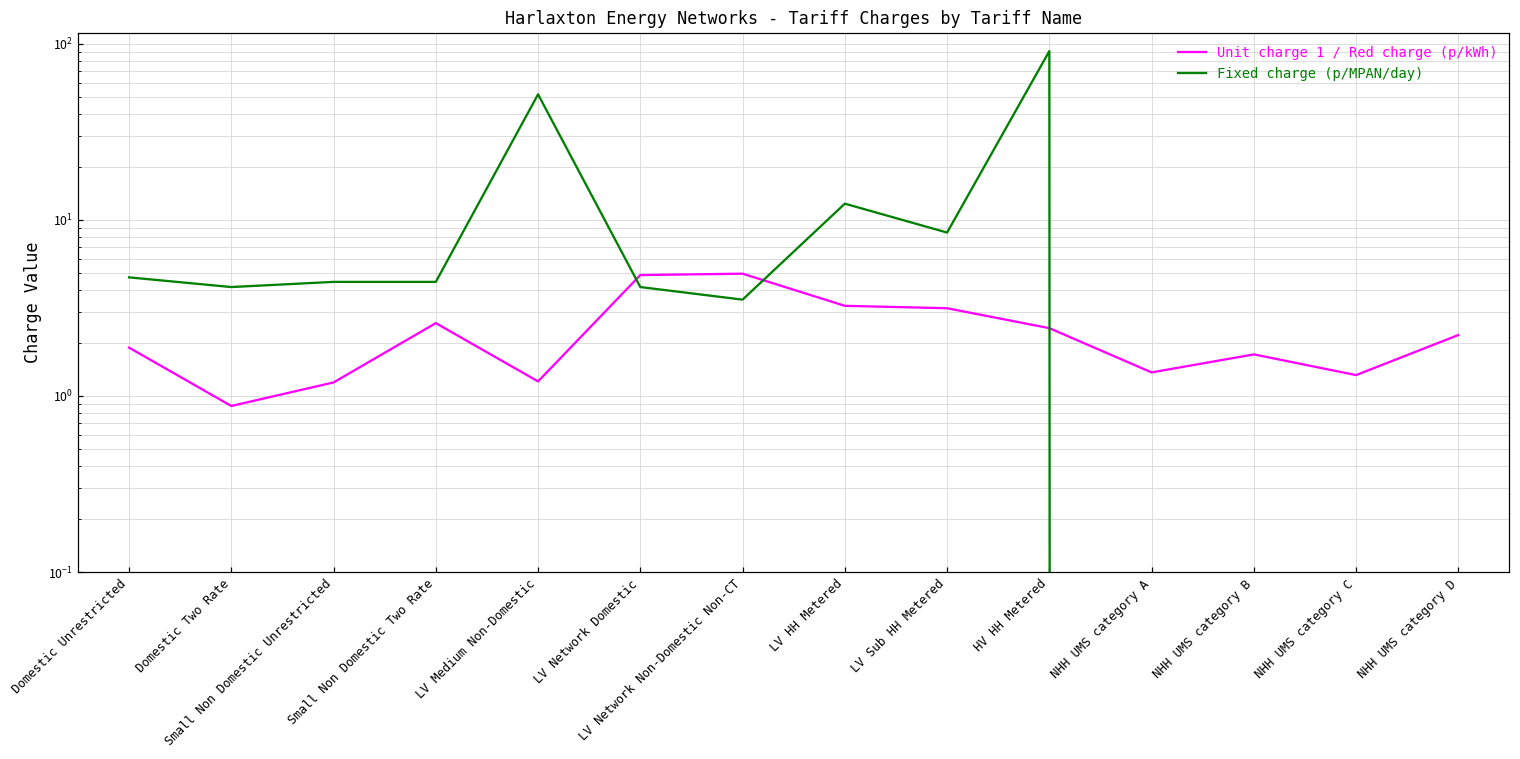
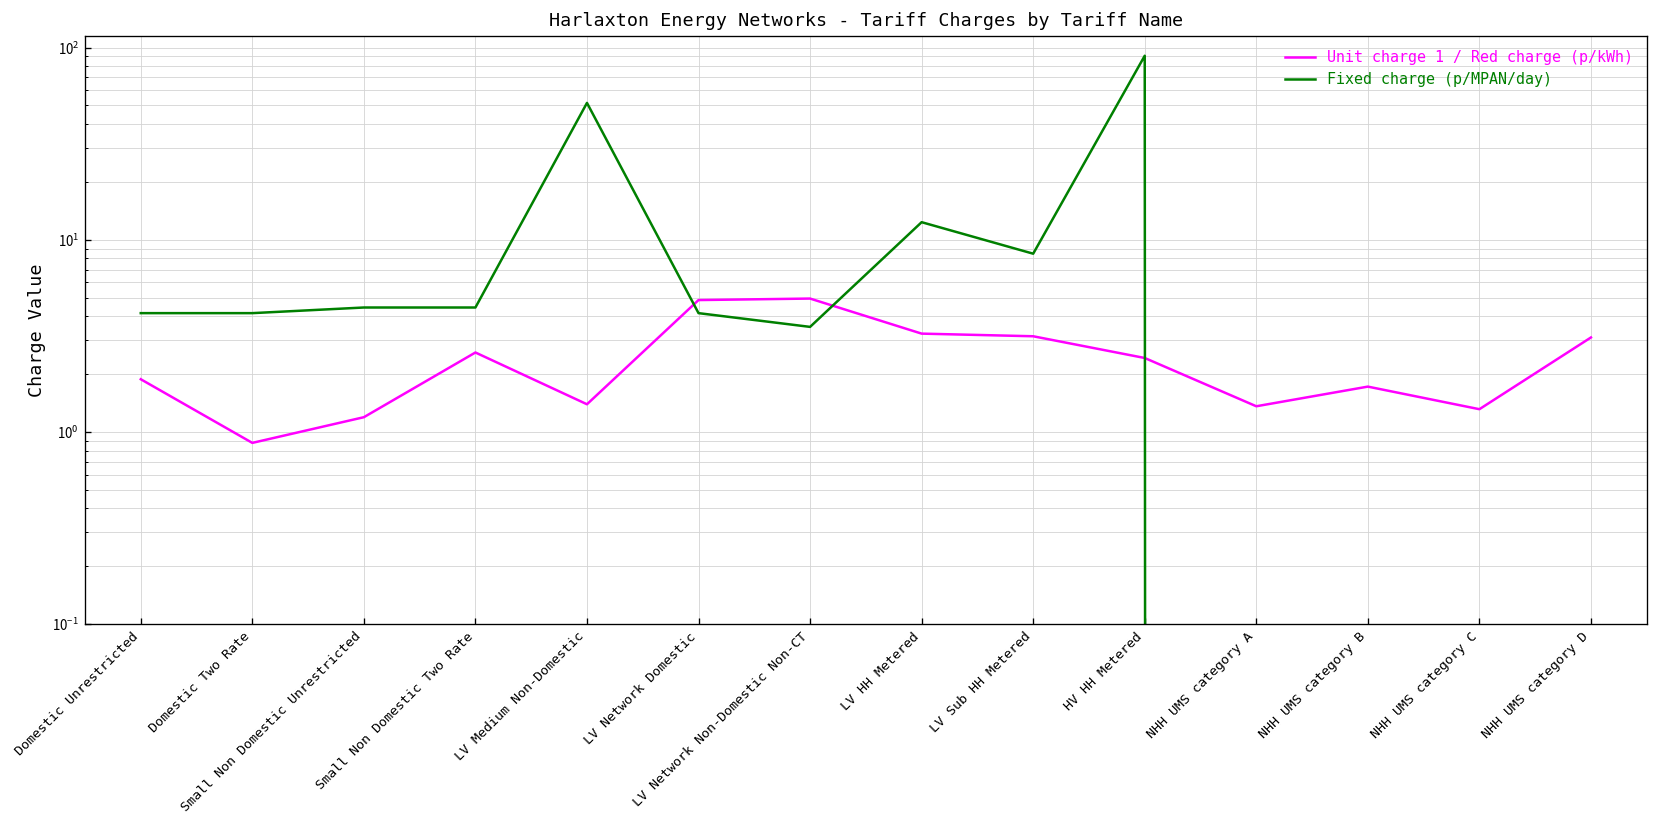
Fixed charge (p/MPAN/day), Domestic Unrestricted: 4.7 -> 4.2
Unit charge 1 / Red charge (p/kWh), LV Medium Non-Domestic: 1.2 -> 1.4
Unit charge 1 / Red charge (p/kWh), NHH UMS category D: 2.2 -> 3.1
